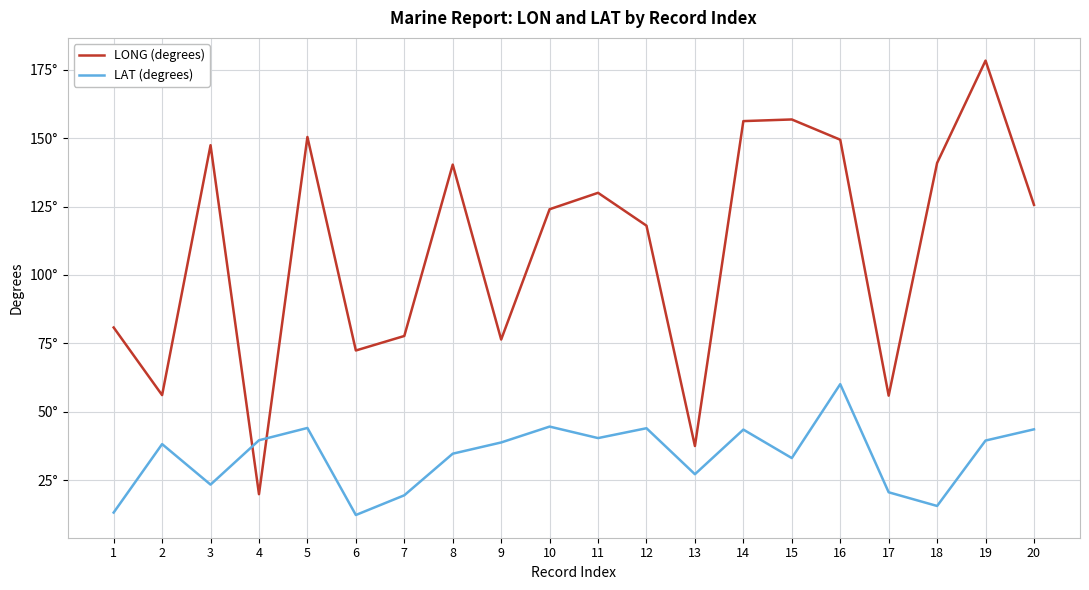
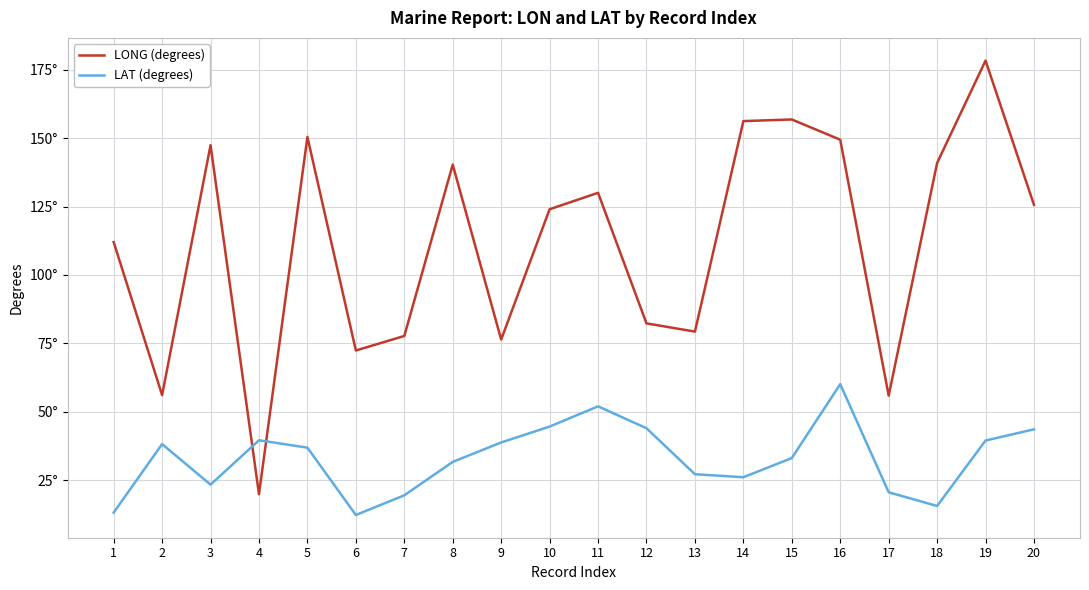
LONG (degrees), 1: 81° -> 112°
LAT (degrees), 5: 44° -> 37°
LAT (degrees), 8: 35° -> 32°
LAT (degrees), 11: 40° -> 52°
LONG (degrees), 12: 118° -> 82°
LONG (degrees), 13: 38° -> 79°
LAT (degrees), 14: 44° -> 26°
